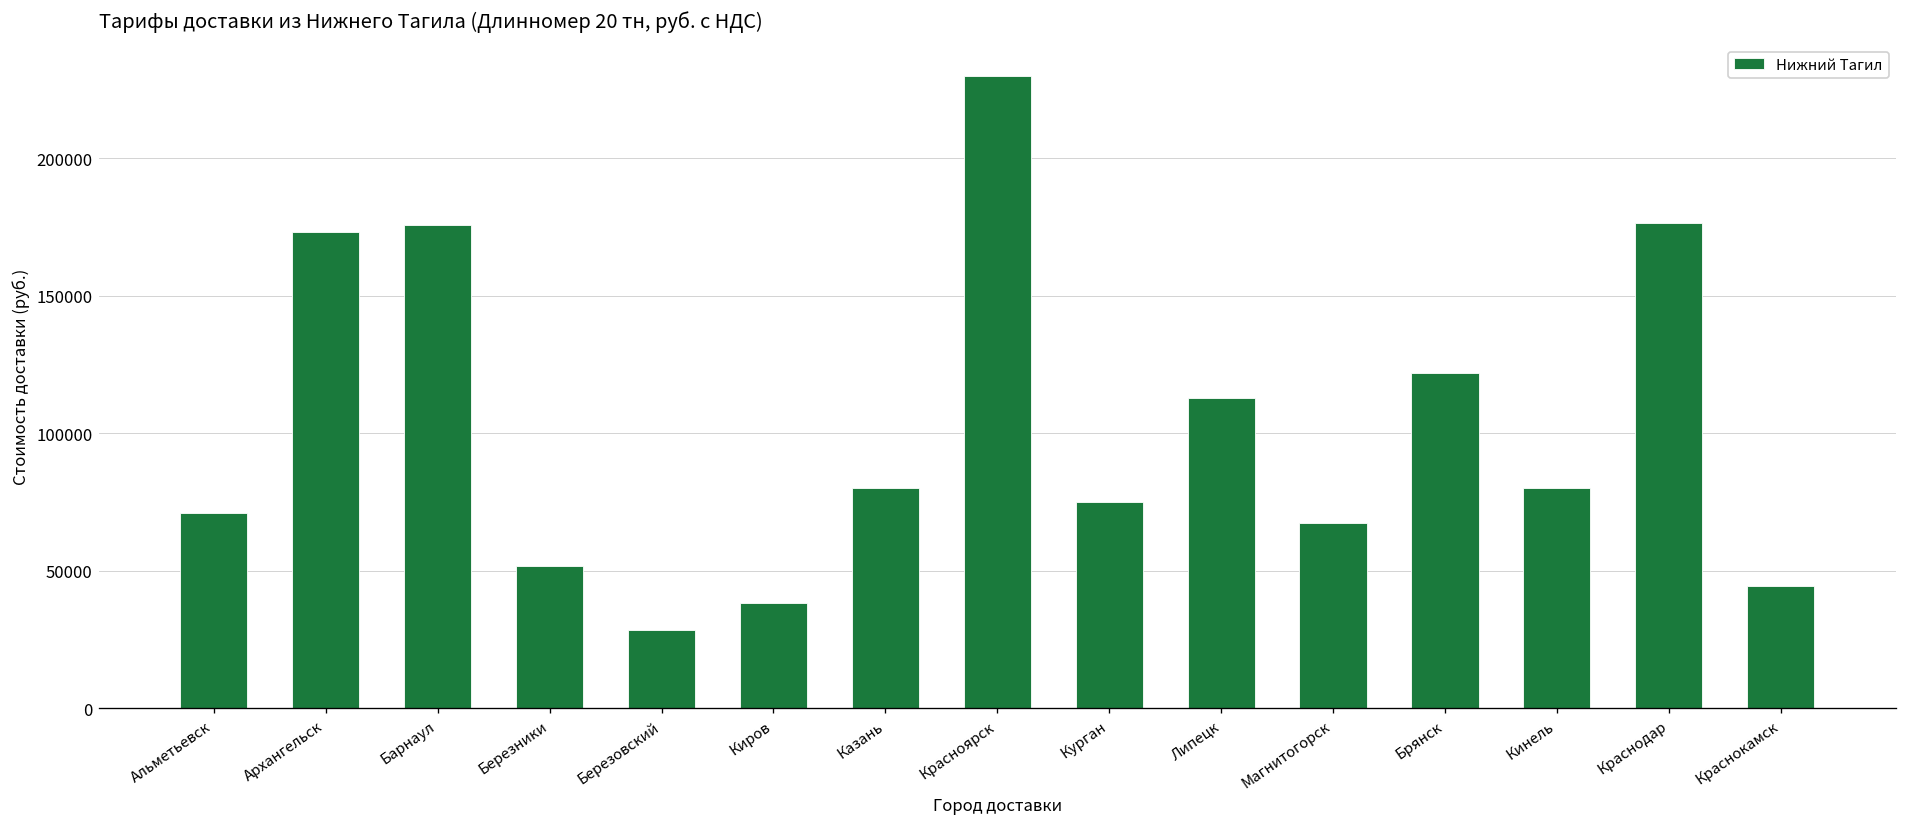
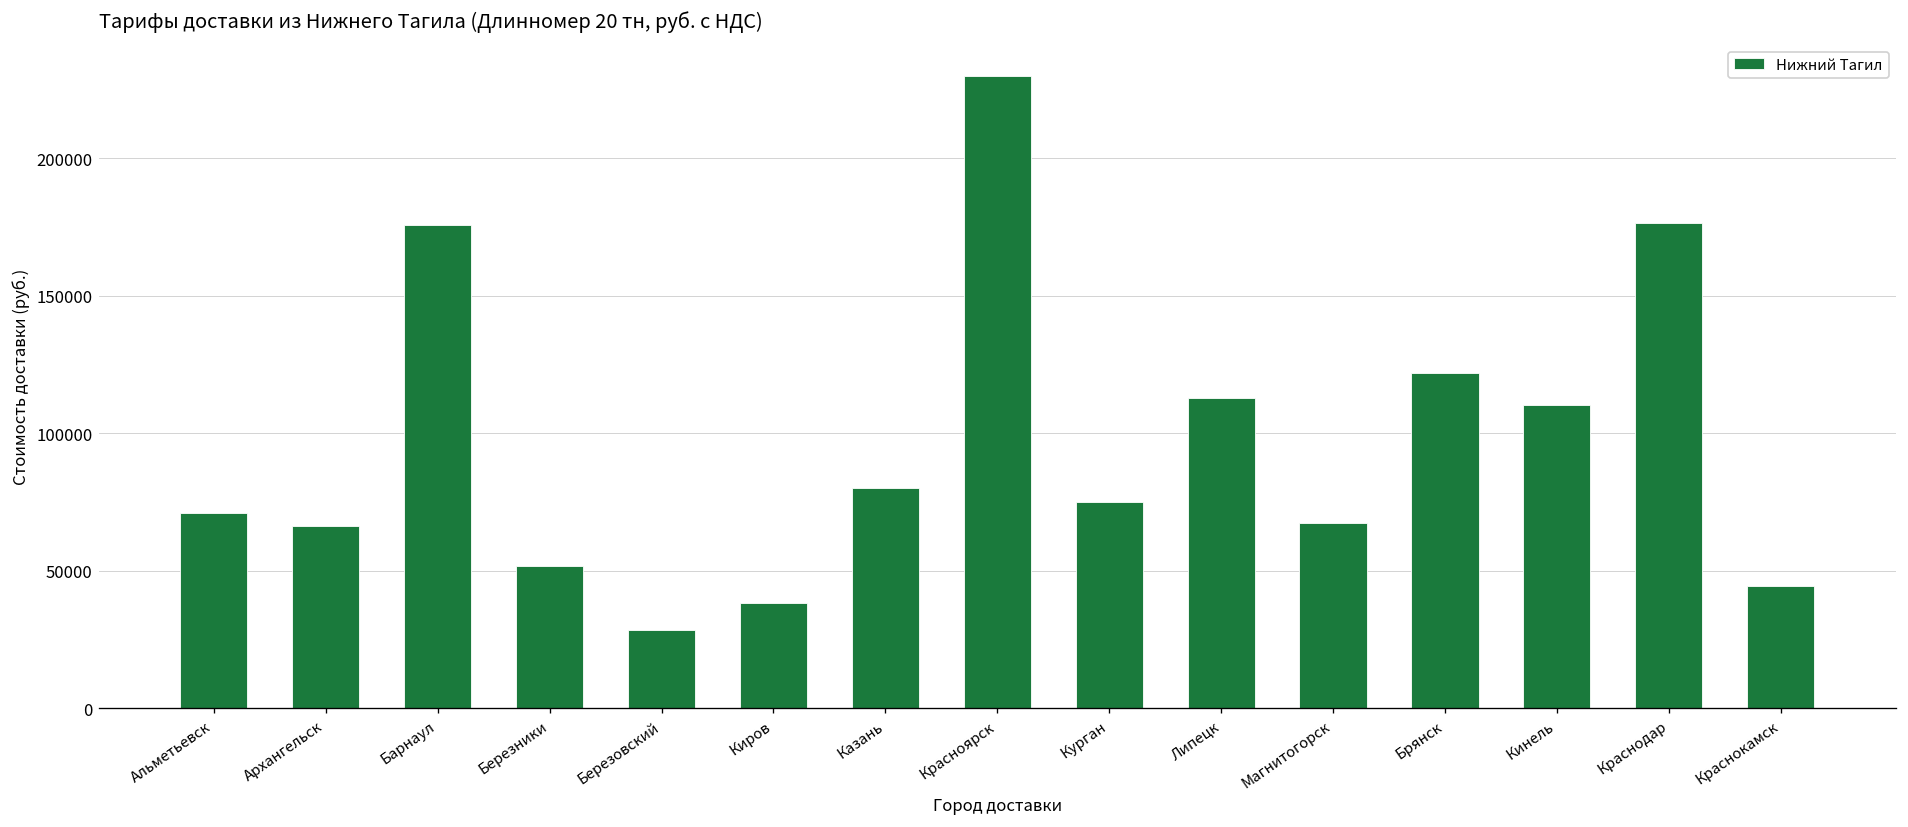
Архангельск: 173000 -> 66000
Кинель: 80000 -> 110000
